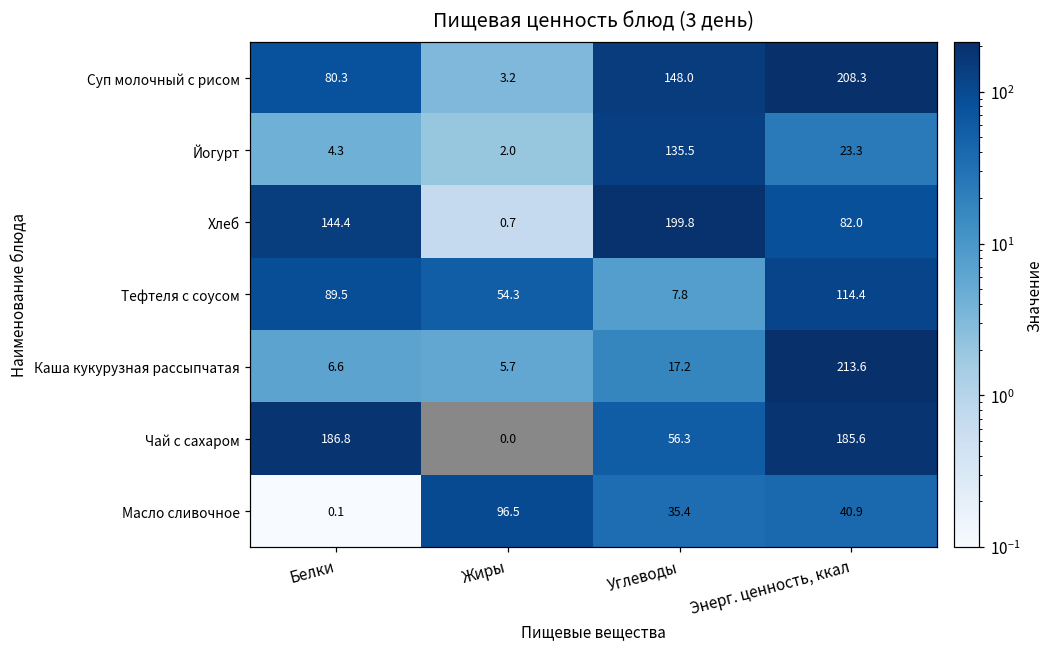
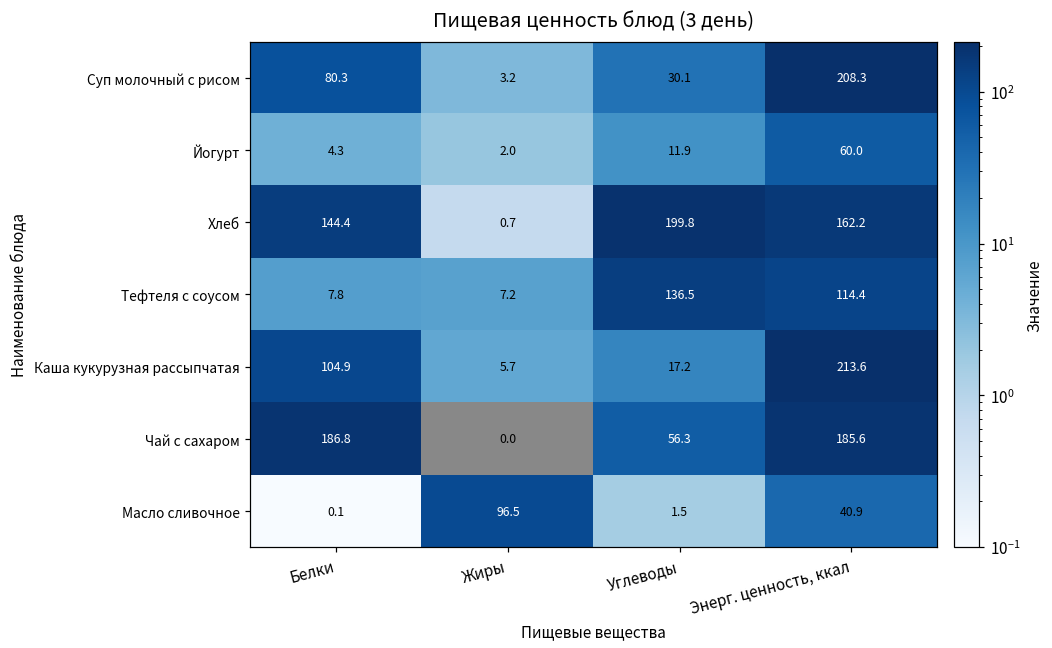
Суп молочный с рисом, Углеводы: 148.0 -> 30.1
Йогурт, Углеводы: 135.5 -> 11.9
Йогурт, Энерг. ценность, ккал: 23.3 -> 60.0
Хлеб, Энерг. ценность, ккал: 82.0 -> 162.2
Тефтеля с соусом, Белки: 89.5 -> 7.8
Тефтеля с соусом, Жиры: 54.3 -> 7.2
Тефтеля с соусом, Углеводы: 7.8 -> 136.5
Каша кукурузная рассыпчатая, Белки: 6.6 -> 104.9
Масло сливочное, Углеводы: 35.4 -> 1.5
